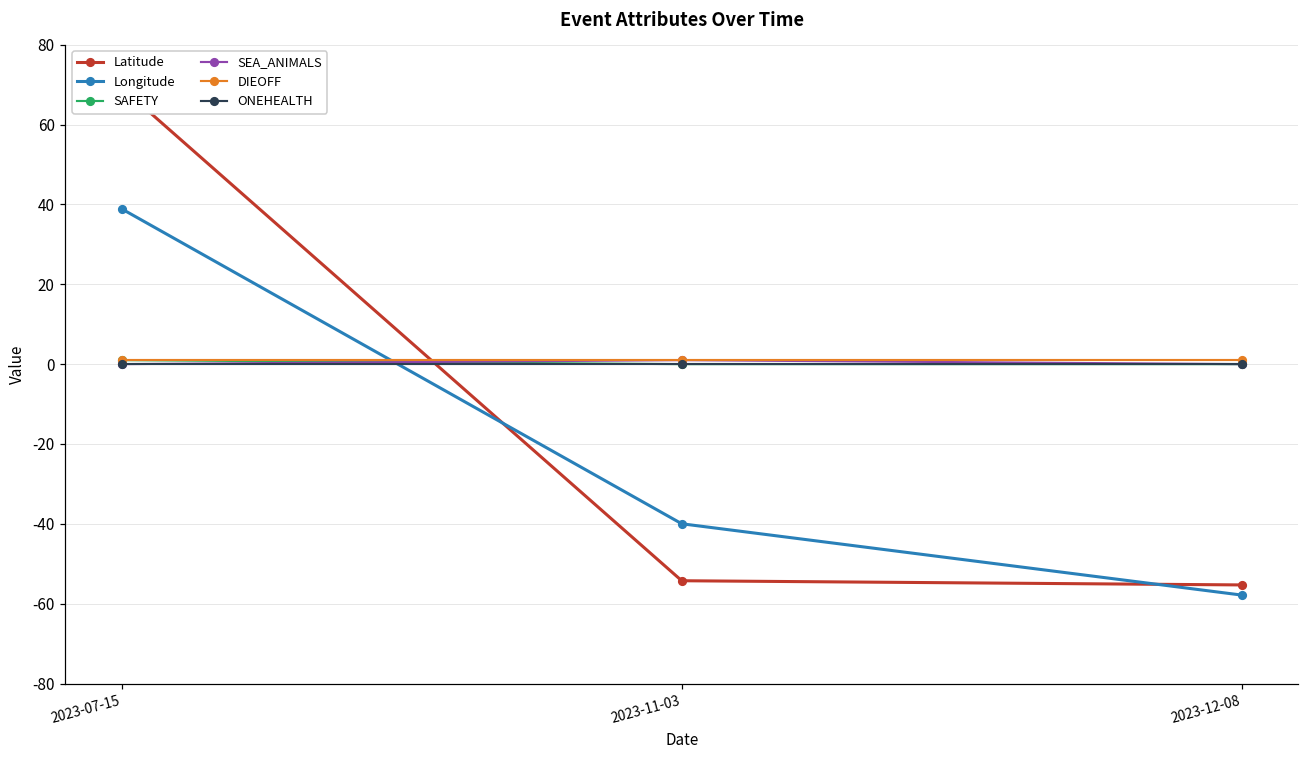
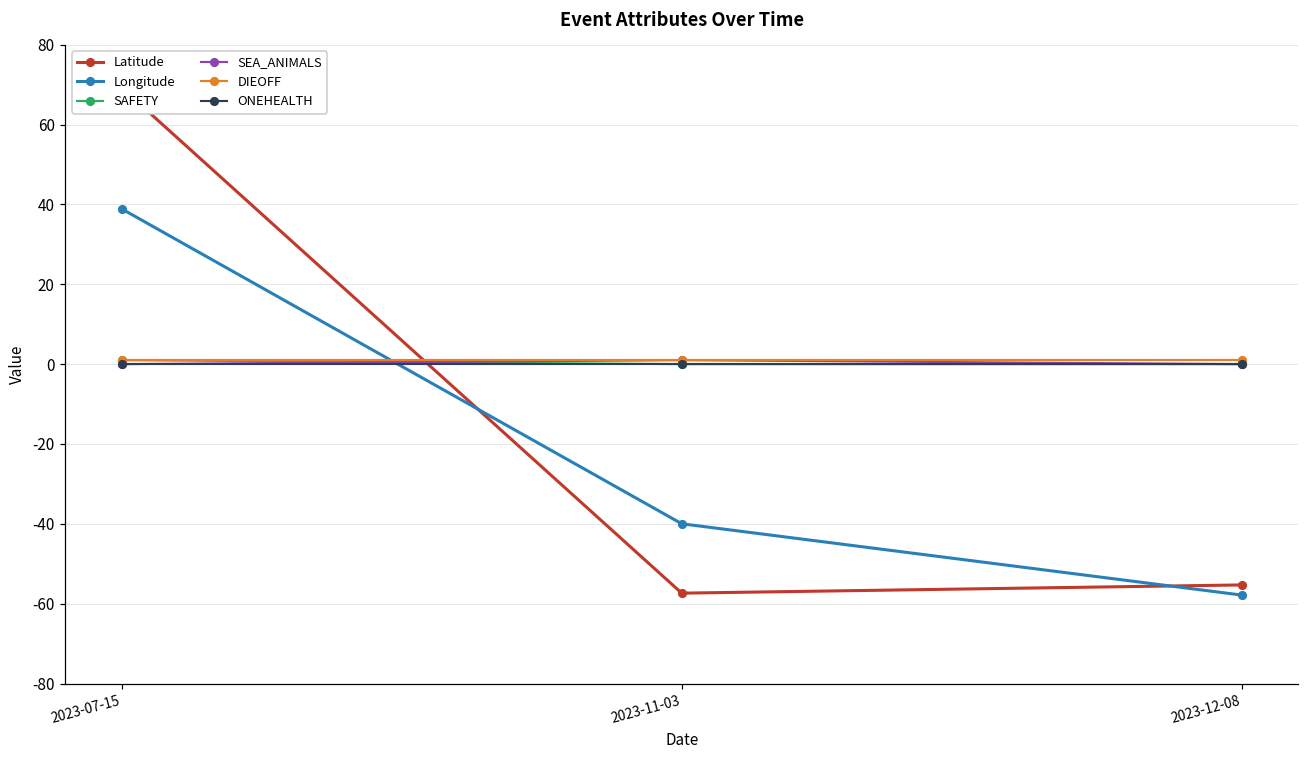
Latitude, 2023-11-03: -54 -> -57
